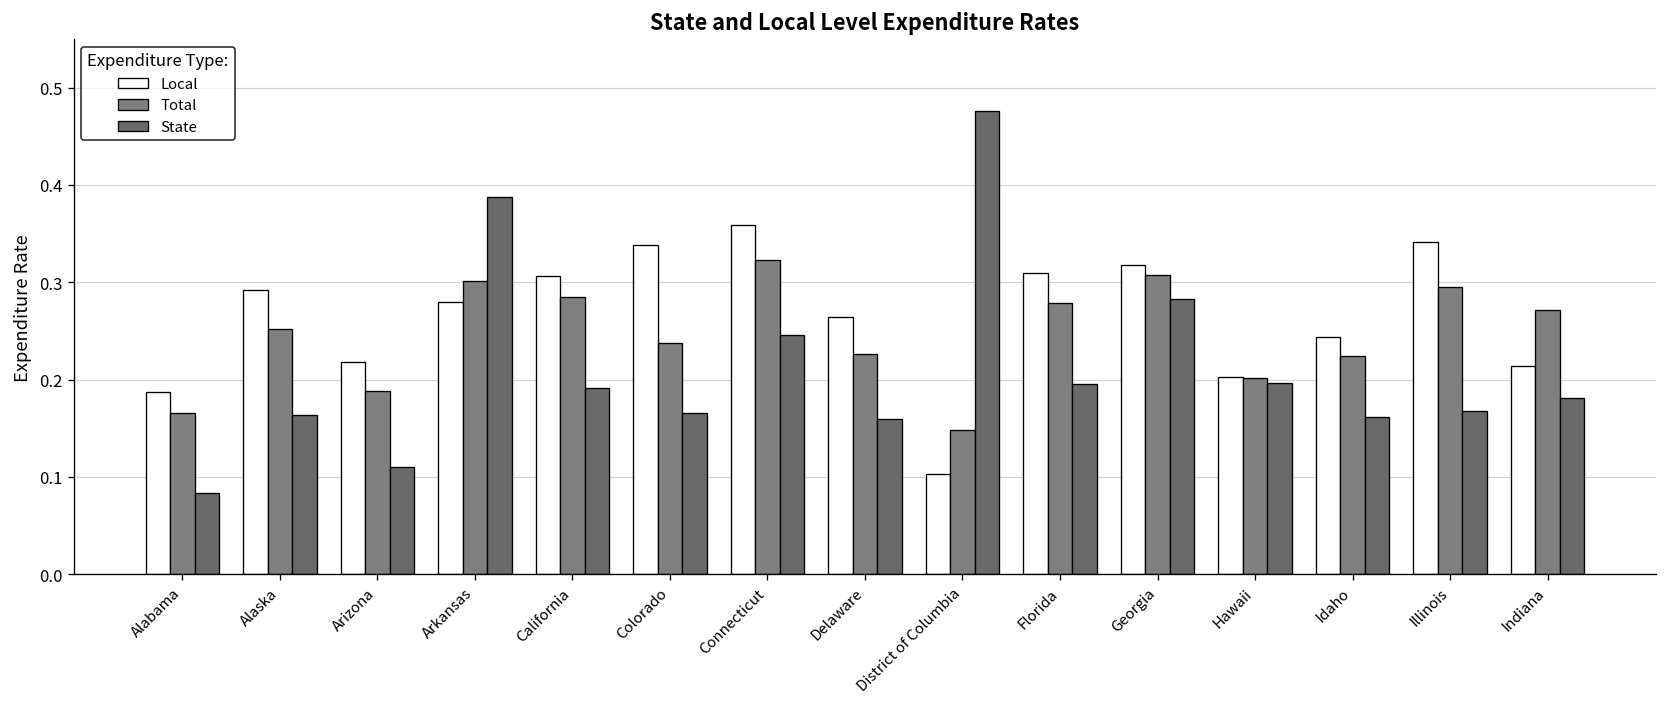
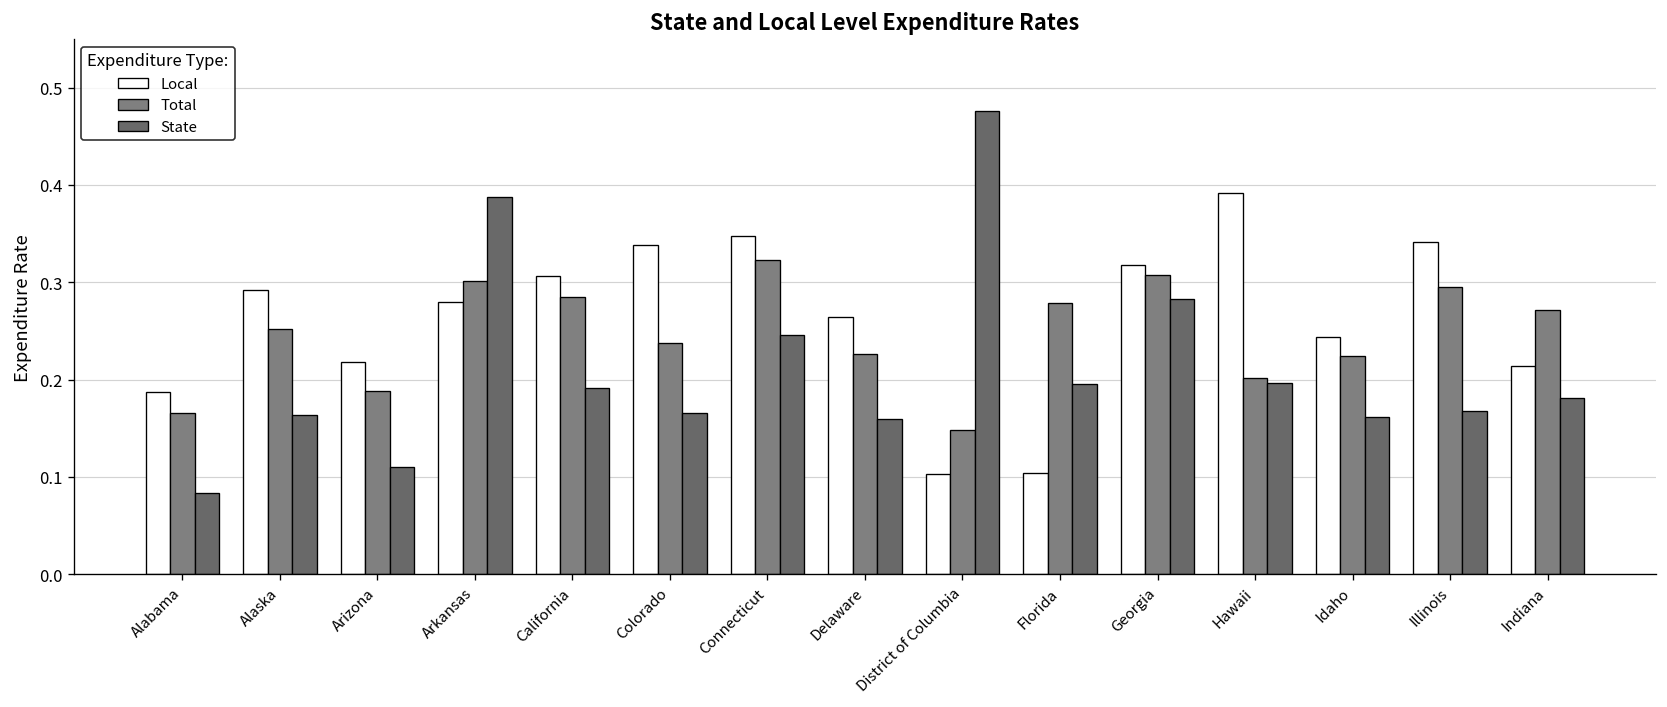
Local, Connecticut: 0.36 -> 0.35
Local, Florida: 0.31 -> 0.10
Local, Hawaii: 0.20 -> 0.39
